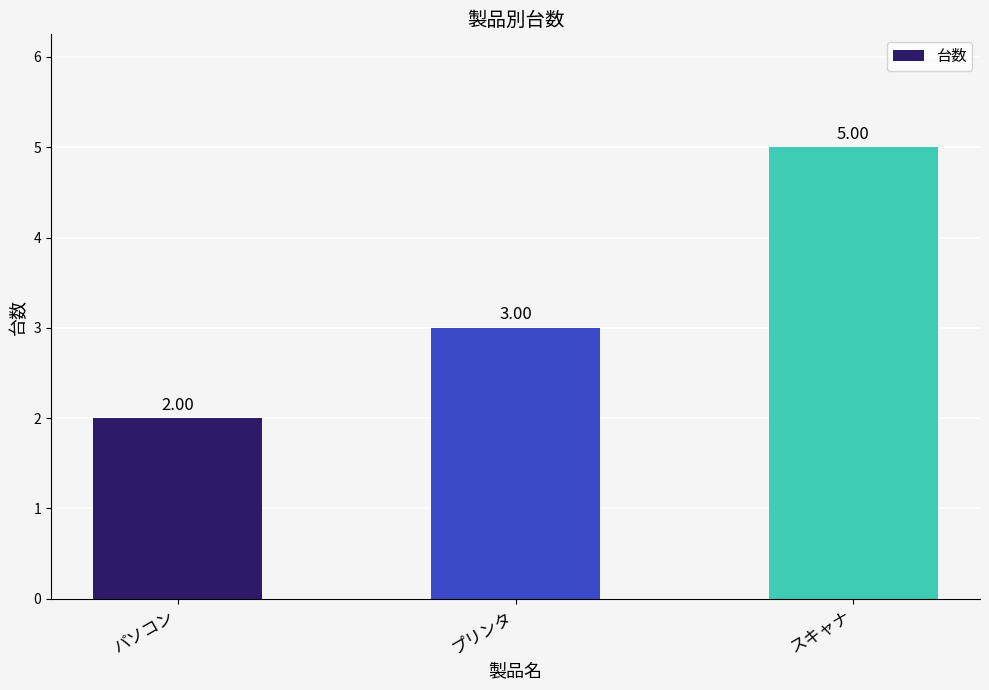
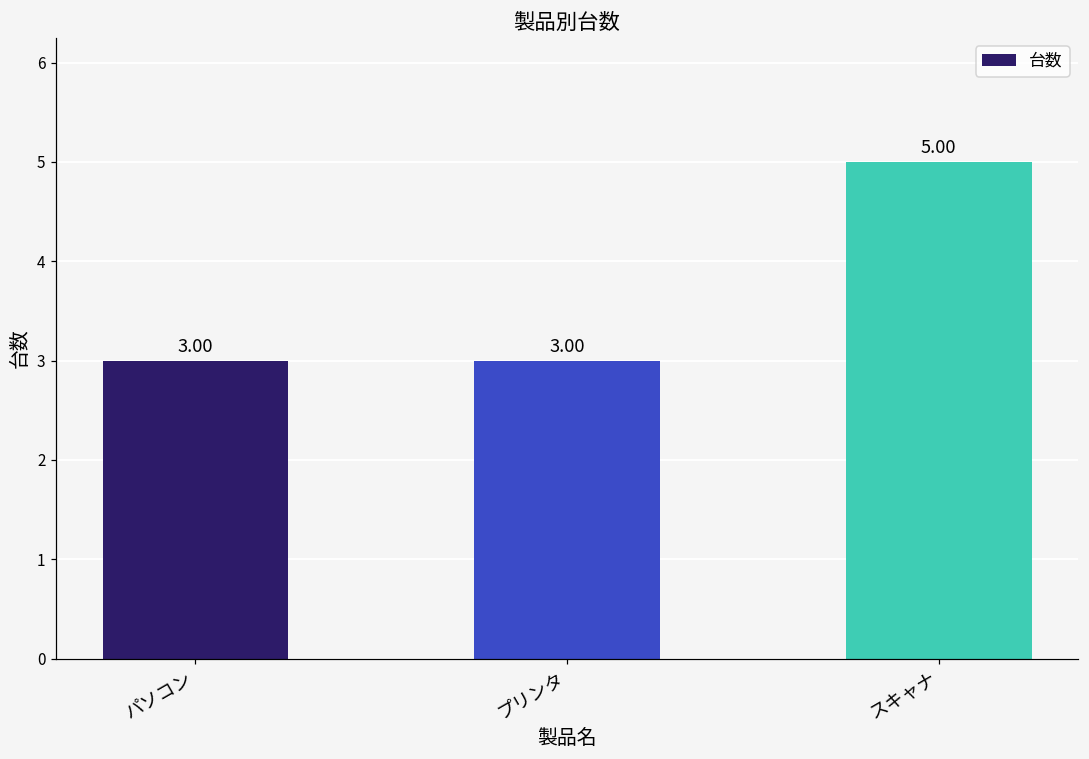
パソコン: 2.00 -> 3.00
